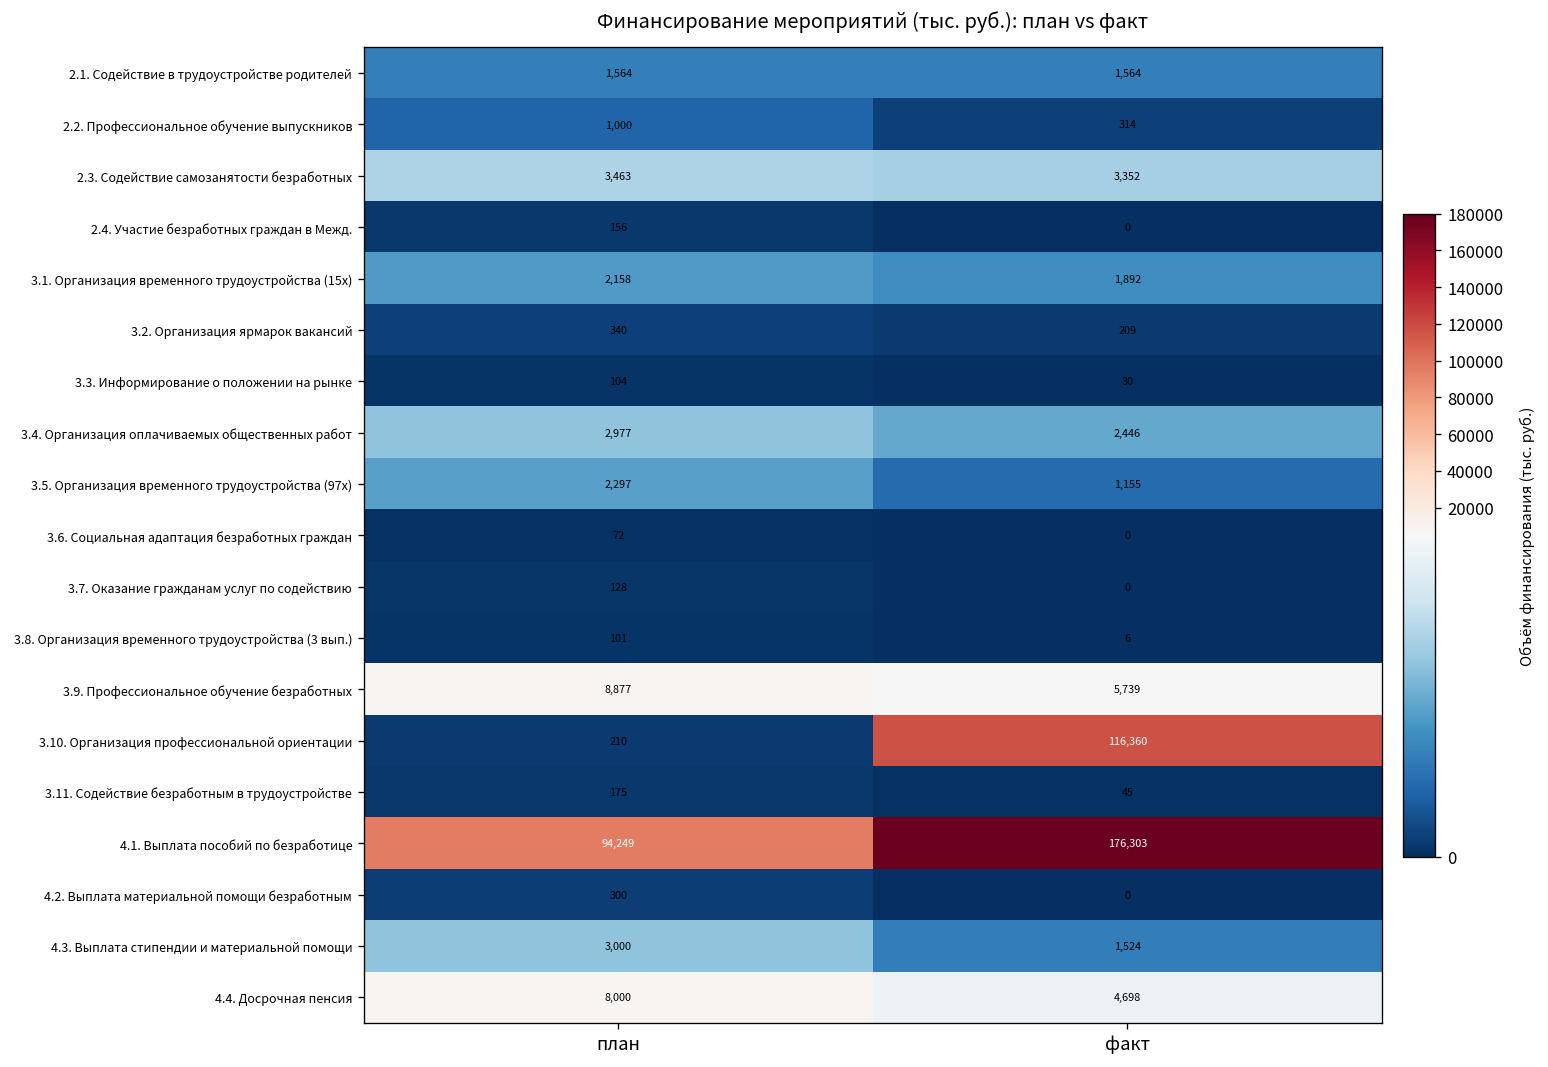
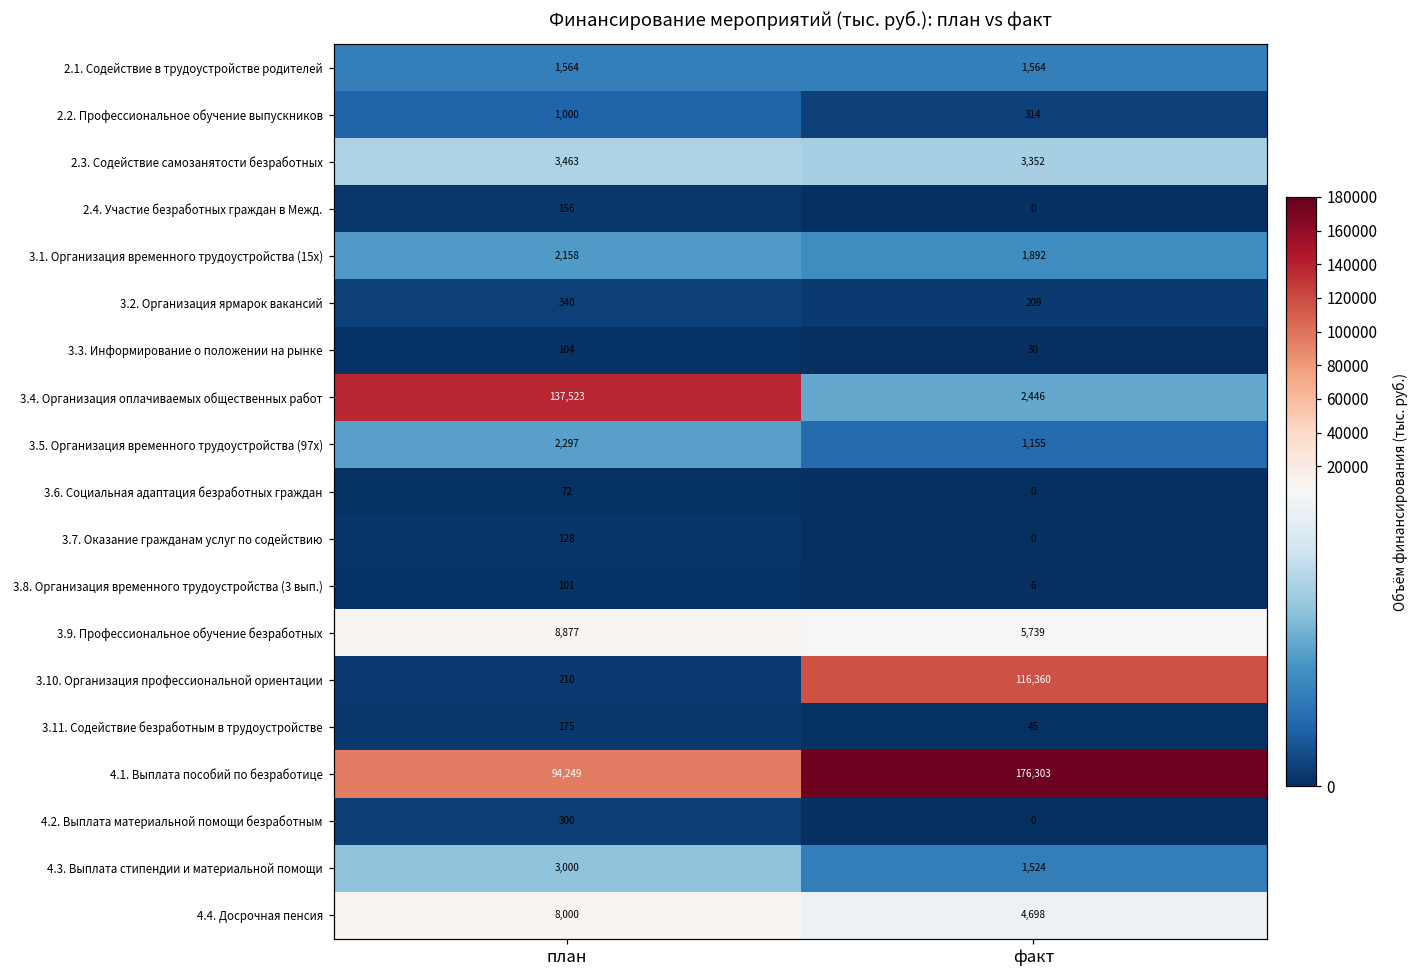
3.4. Организация оплачиваемых общественных работ, план: 2,977 -> 137,523
